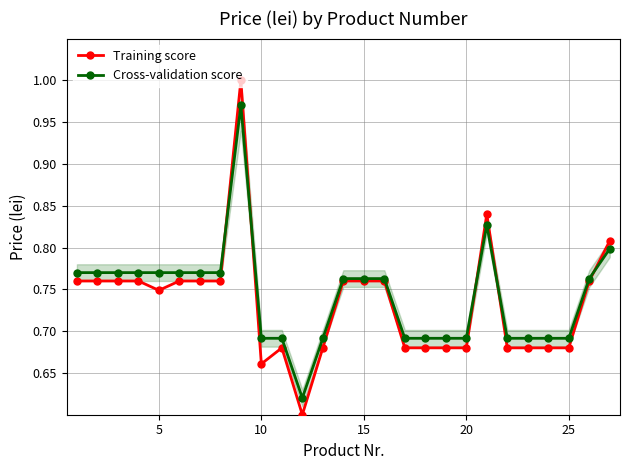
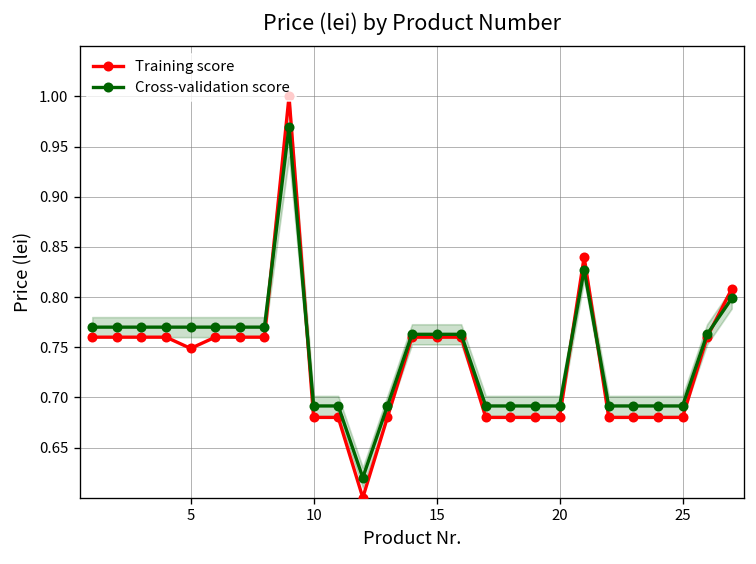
Training score, 10: 0.66 -> 0.68
